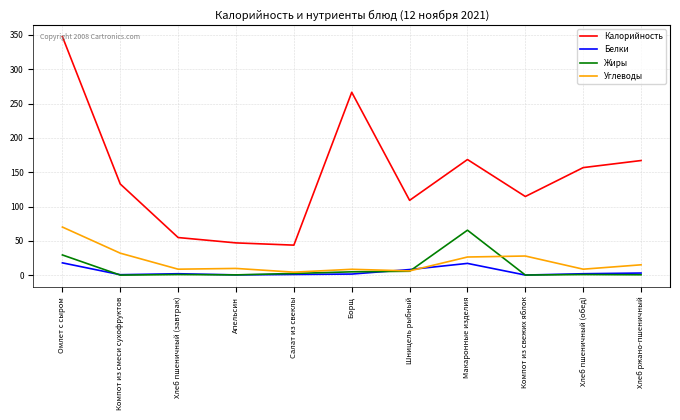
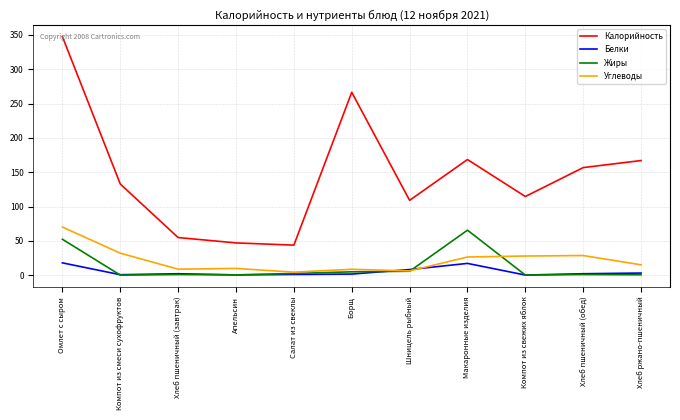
Жиры, Омлет с сыром: 30 -> 50
Углеводы, Хлеб пшеничный (обед): 10 -> 30
